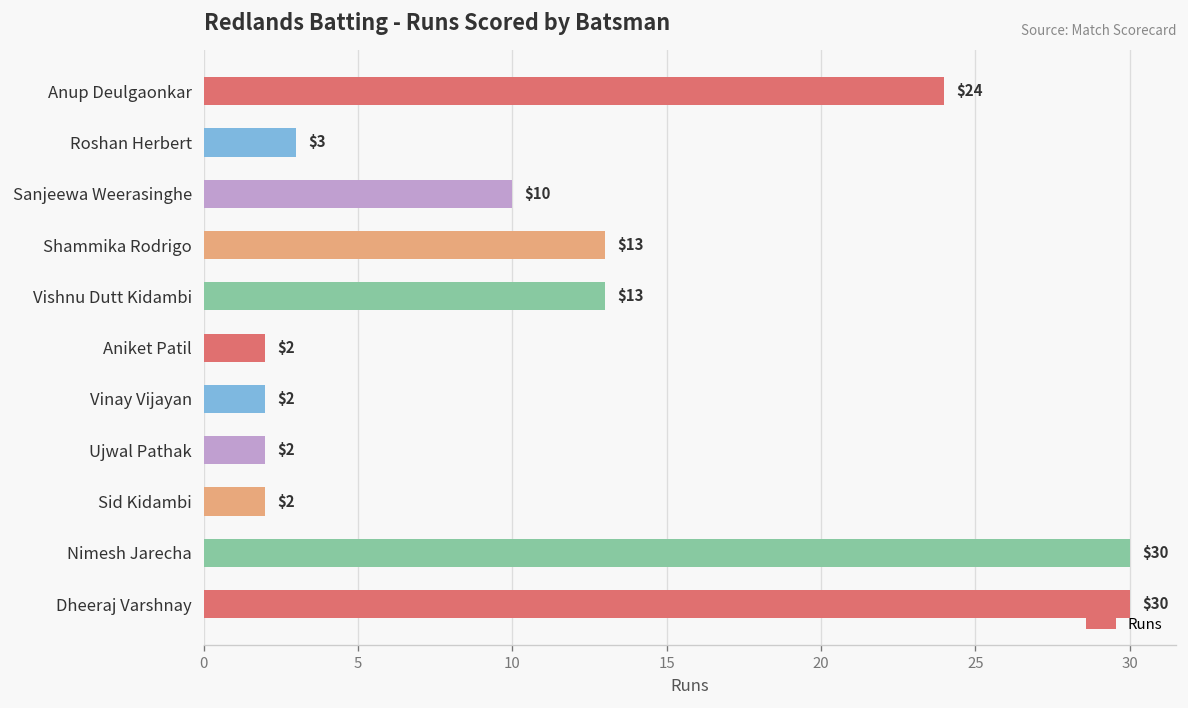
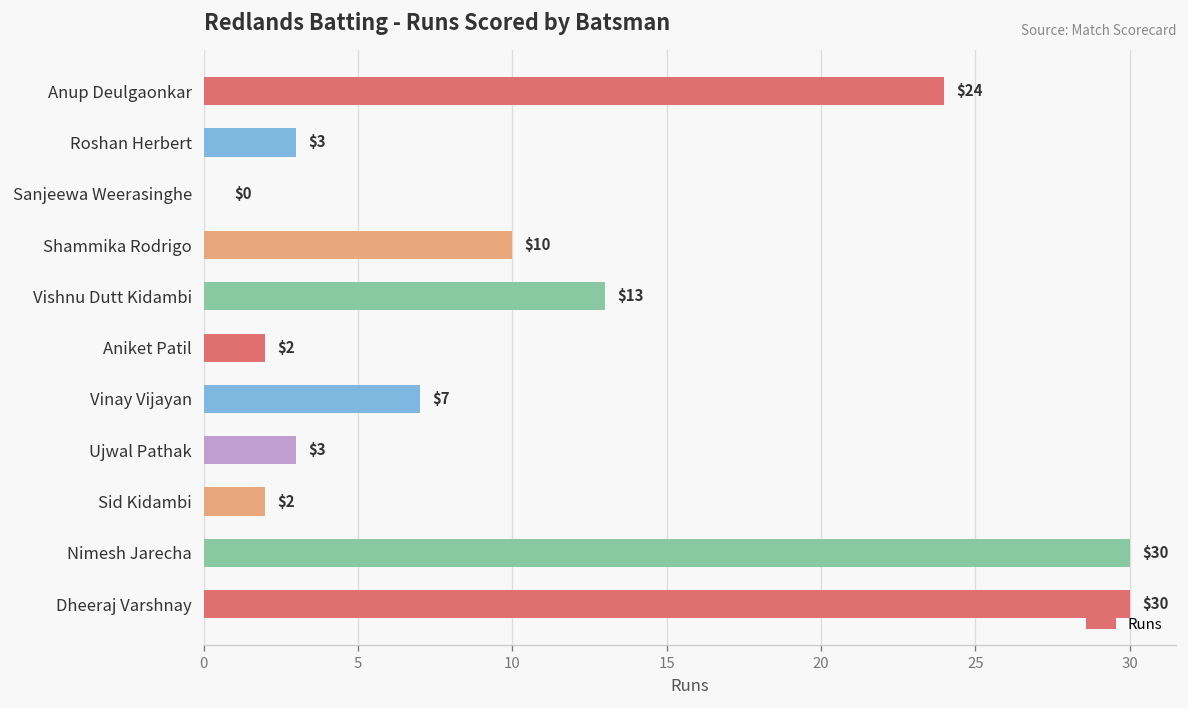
Sanjeewa Weerasinghe: $10 -> $0
Shammika Rodrigo: $13 -> $10
Vinay Vijayan: $2 -> $7
Ujwal Pathak: $2 -> $3
